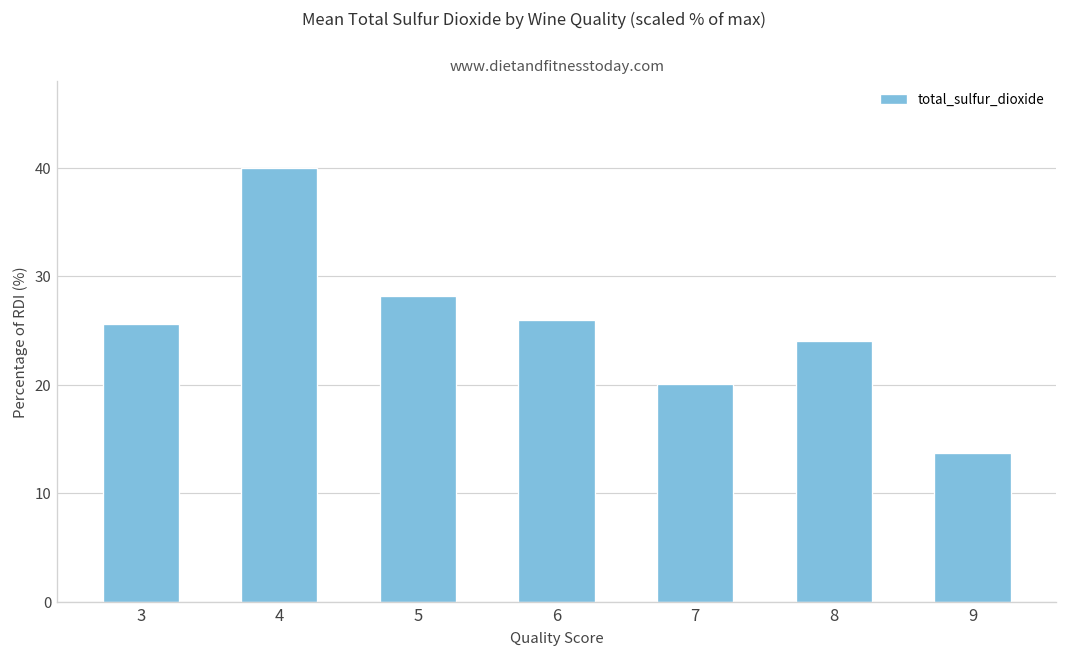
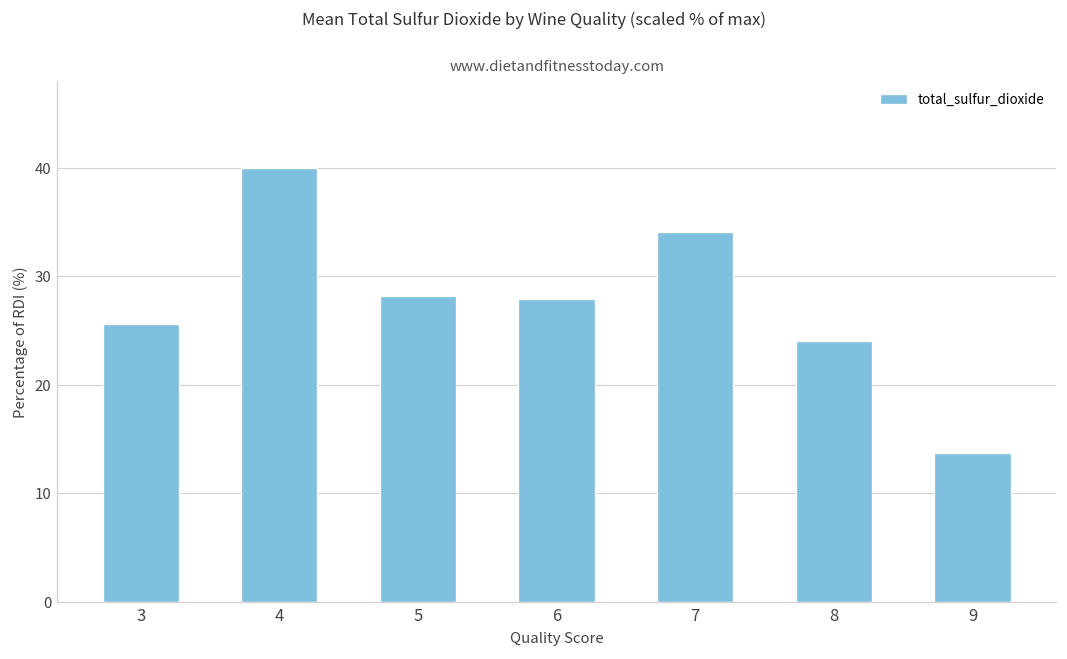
6: 26 -> 28
7: 20 -> 34
